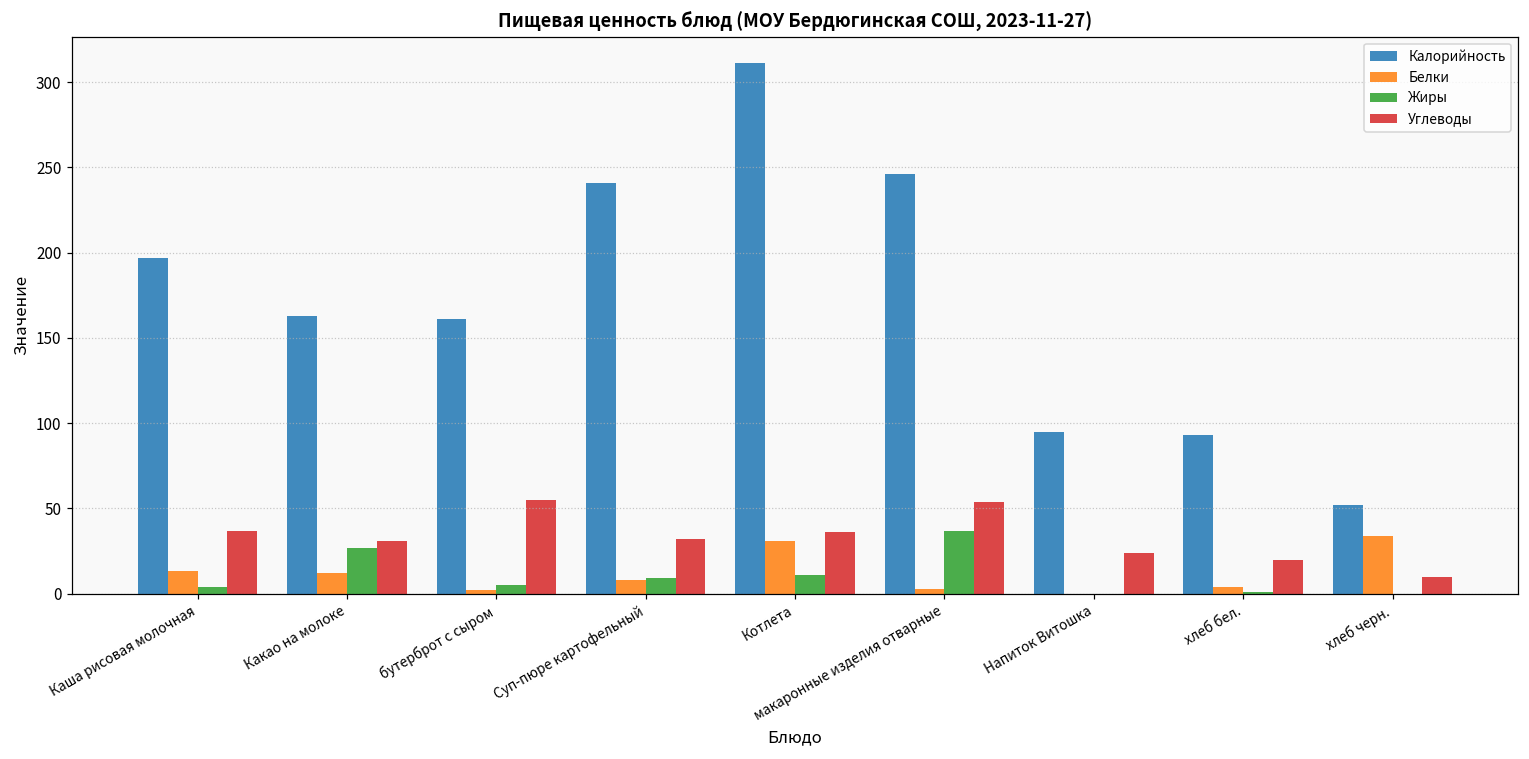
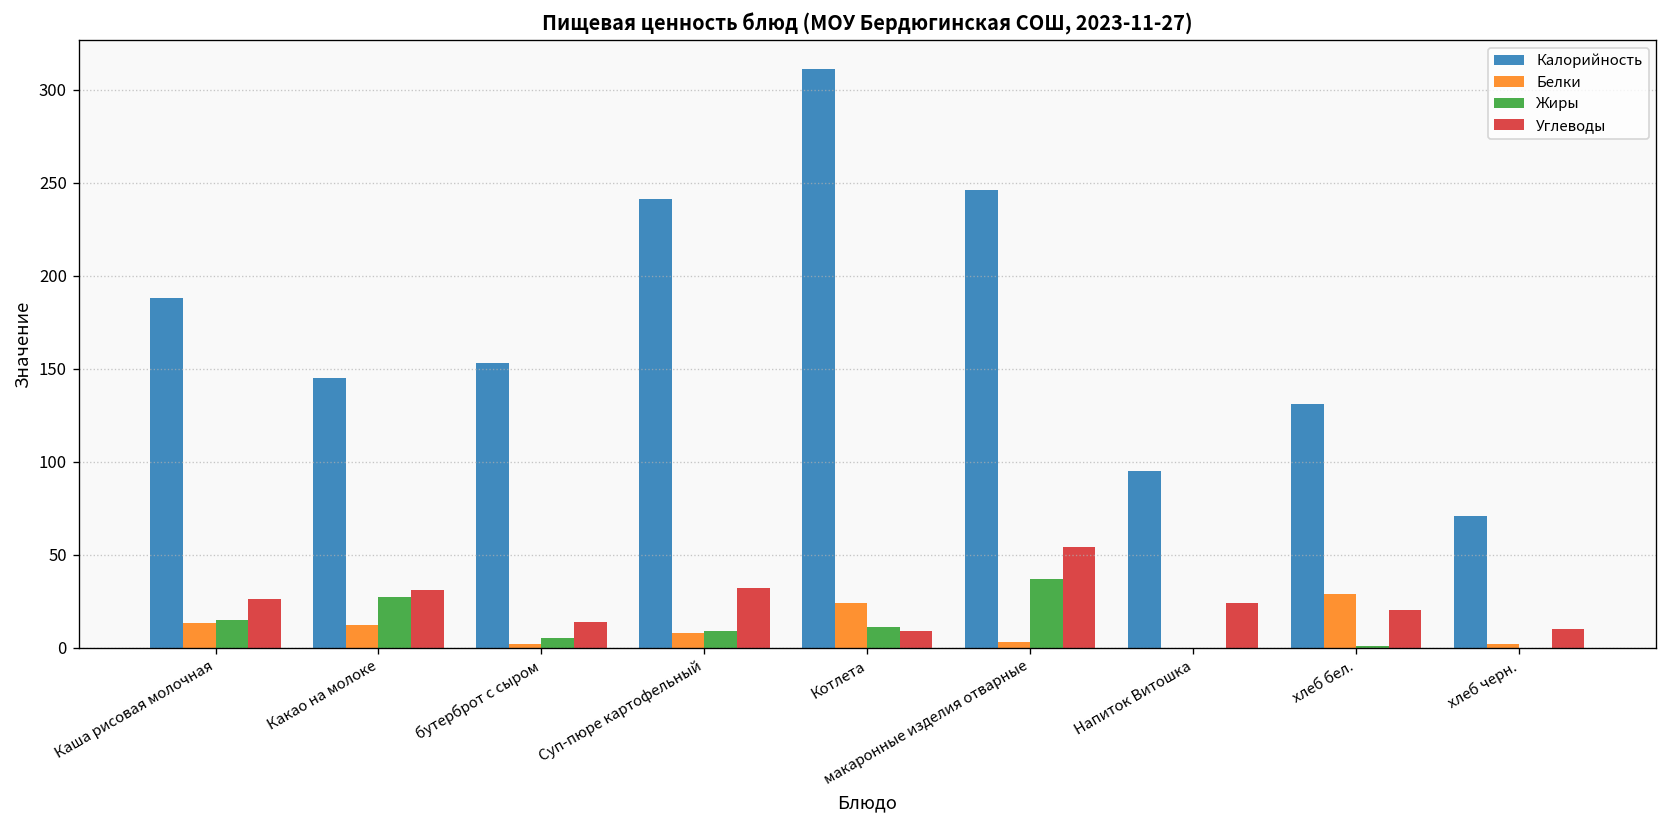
Калорийность, Каша рисовая молочная: 197 -> 188
Жиры, Каша рисовая молочная: 4 -> 15
Углеводы, Каша рисовая молочная: 37 -> 26
Калорийность, Какао на молоке: 163 -> 145
Калорийность, бутерброт с сыром: 161 -> 153
Углеводы, бутерброт с сыром: 55 -> 14
Белки, Котлета: 31 -> 24
Углеводы, Котлета: 36 -> 9
Калорийность, хлеб бел.: 93 -> 131
Белки, хлеб бел.: 4 -> 29
Калорийность, хлеб черн.: 52 -> 71
Белки, хлеб черн.: 34 -> 2
